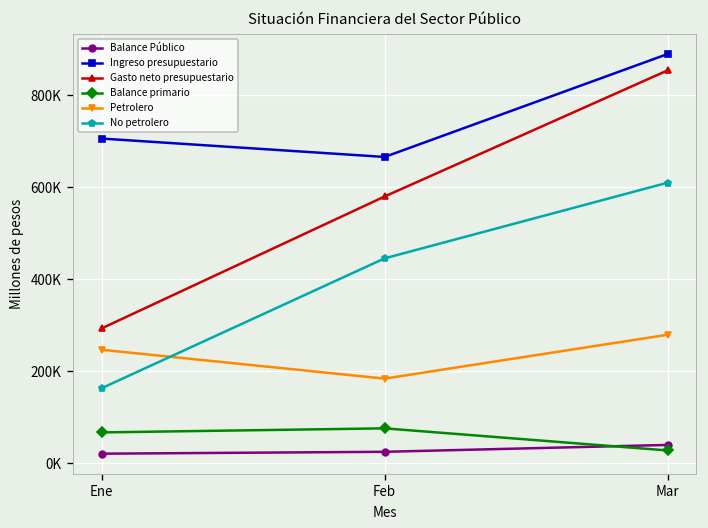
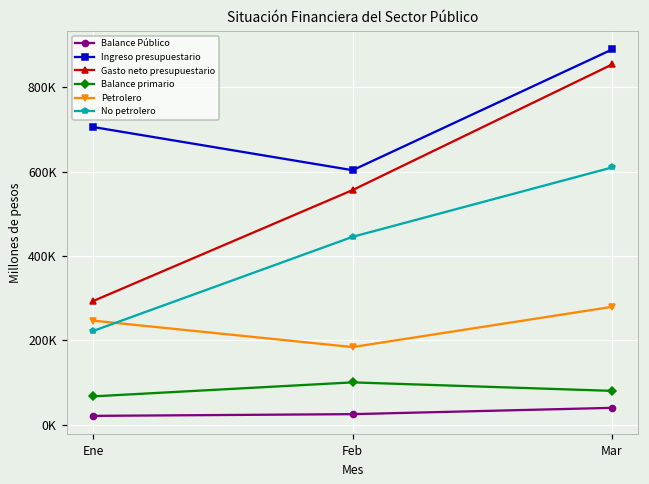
No petrolero, Ene: 160000 -> 220000
Ingreso presupuestario, Feb: 670000 -> 600000
Gasto neto presupuestario, Feb: 580000 -> 560000
Balance primario, Feb: 80000 -> 100000
Balance primario, Mar: 30000 -> 80000
